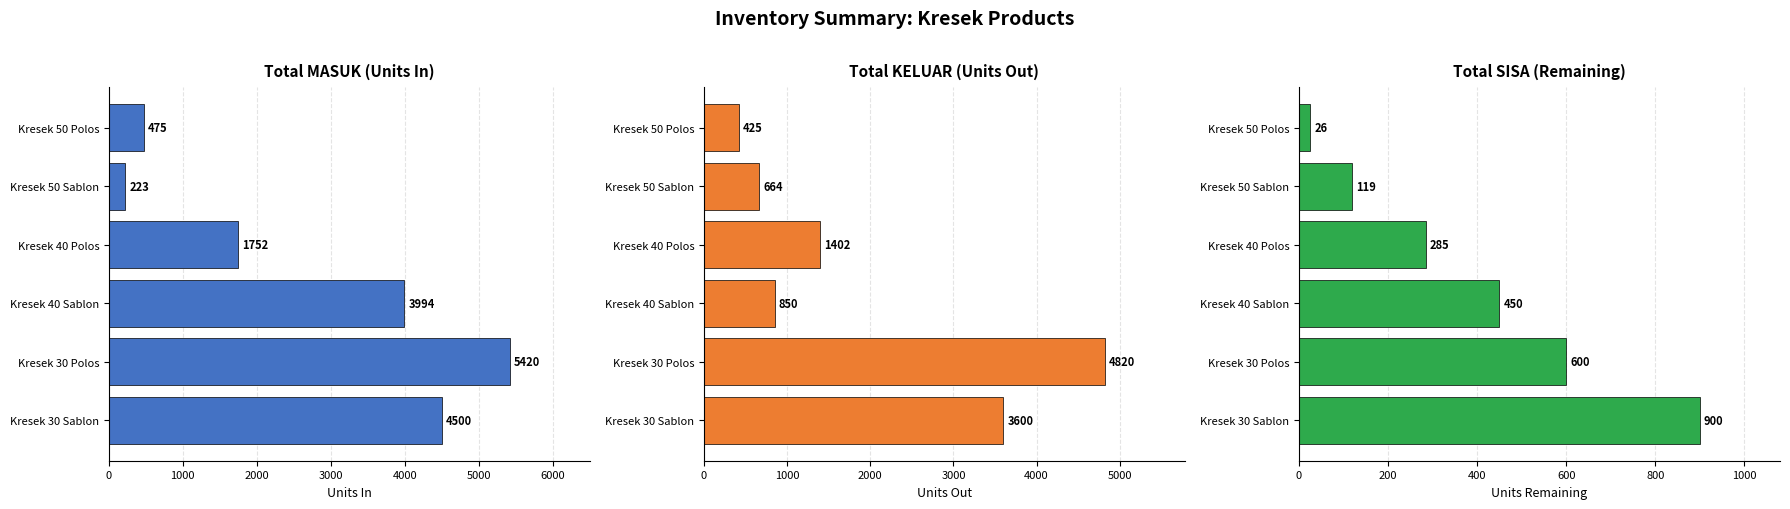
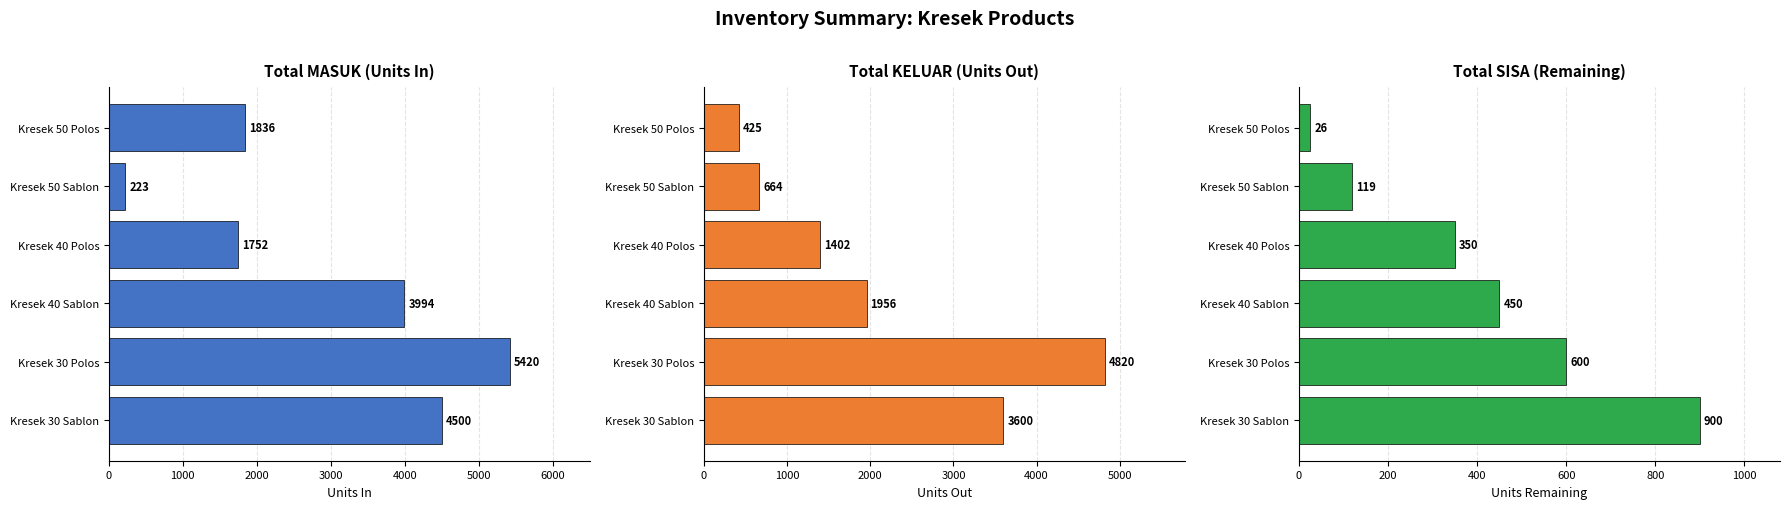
Total MASUK (Units In), Kresek 50 Polos: 475 -> 1836
Total KELUAR (Units Out), Kresek 40 Sablon: 850 -> 1956
Total SISA (Remaining), Kresek 40 Polos: 285 -> 350
